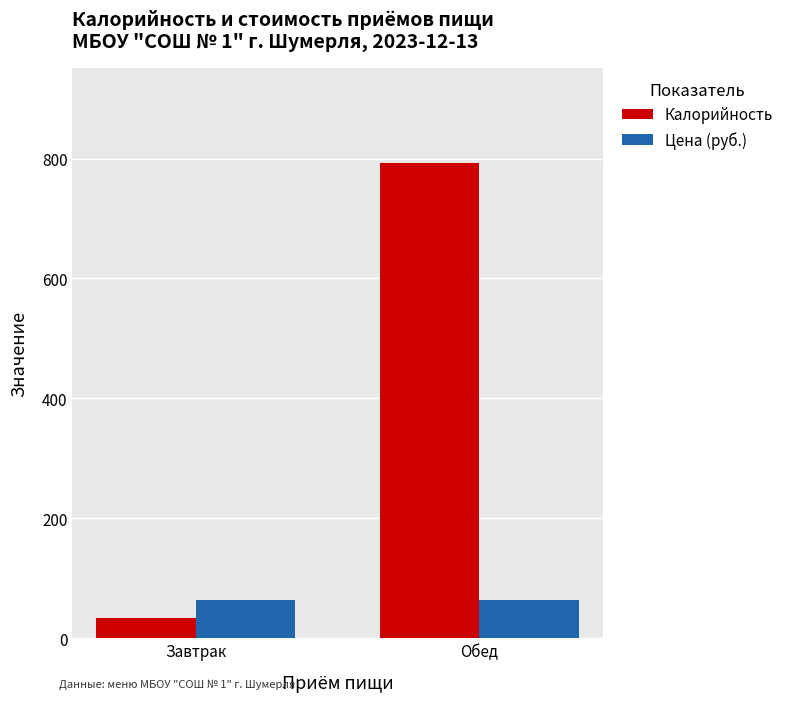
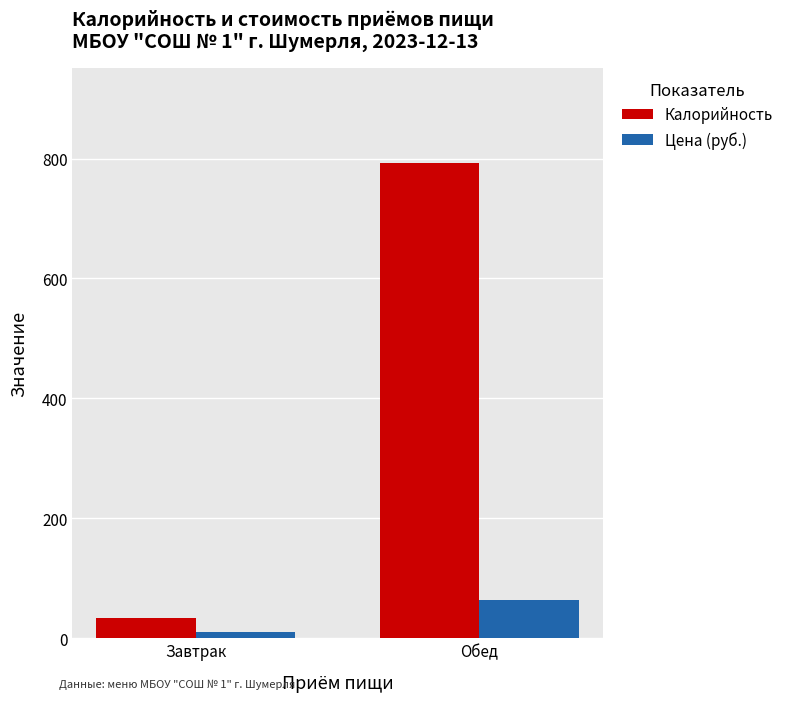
Цена (руб.), Завтрак: 60 -> 10
